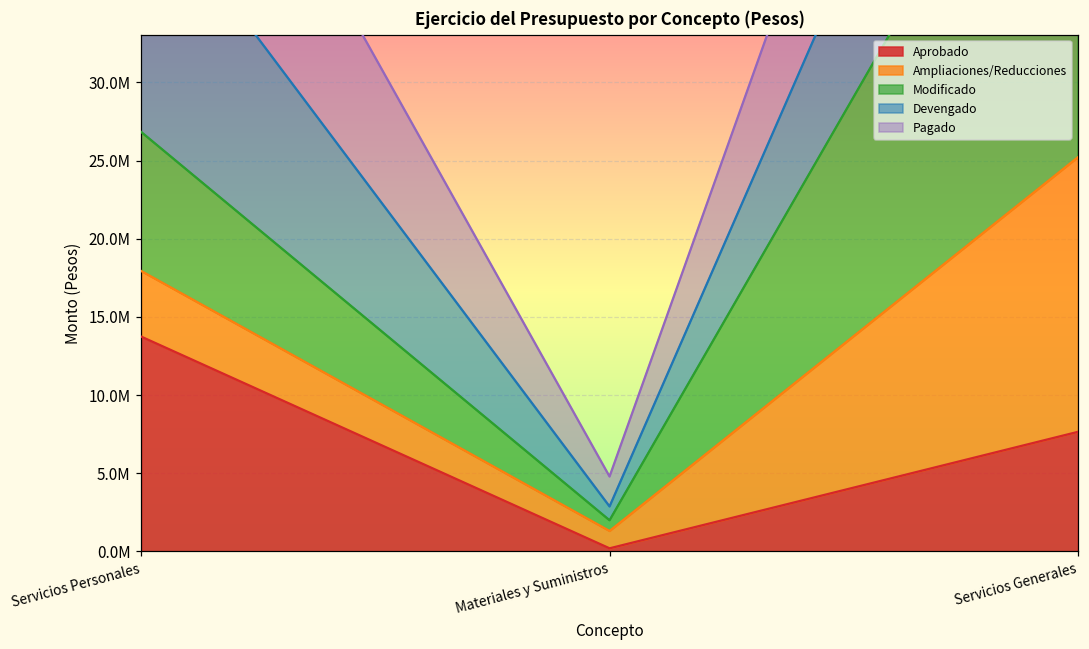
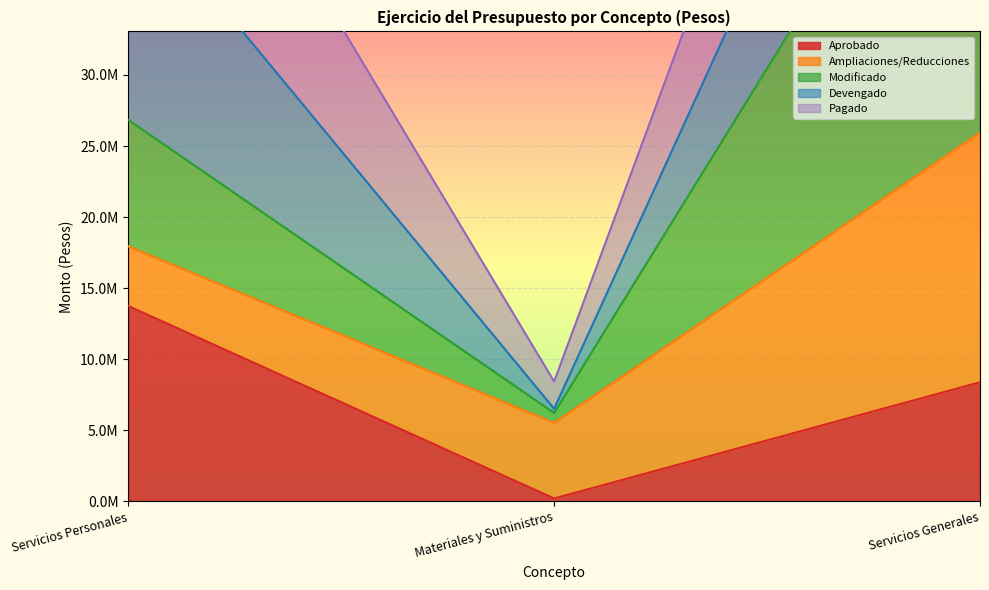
Ampliaciones/Reducciones, Materiales y Suministros: 1100000 -> 5300000
Devengado, Materiales y Suministros: 900000 -> 300000
Aprobado, Servicios Generales: 7700000 -> 8400000
